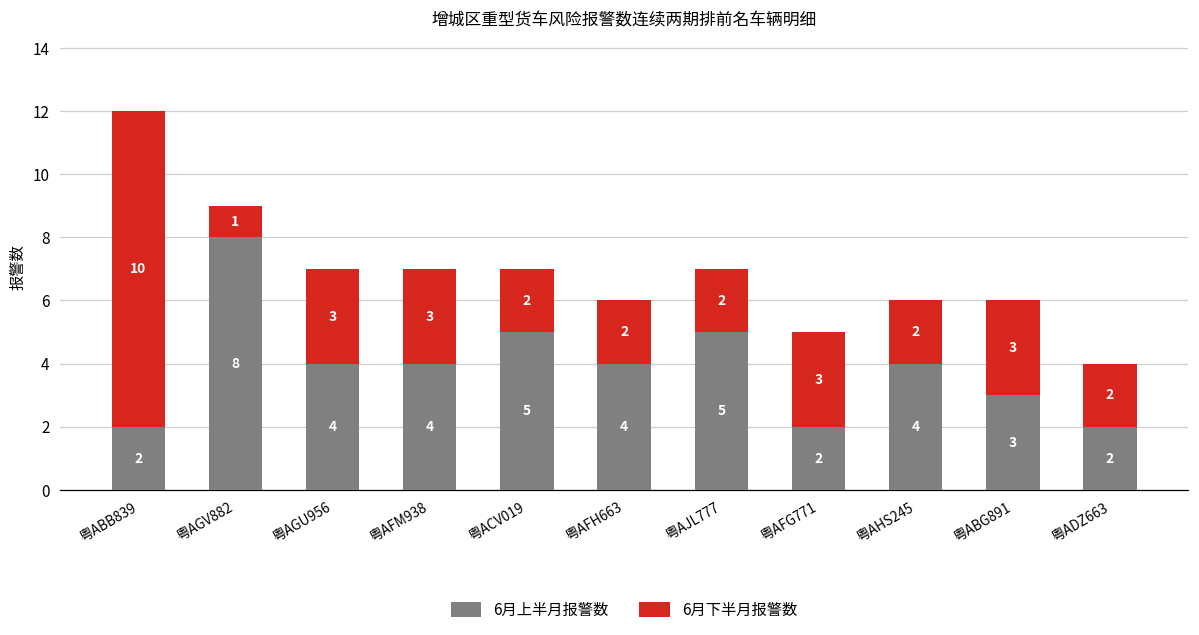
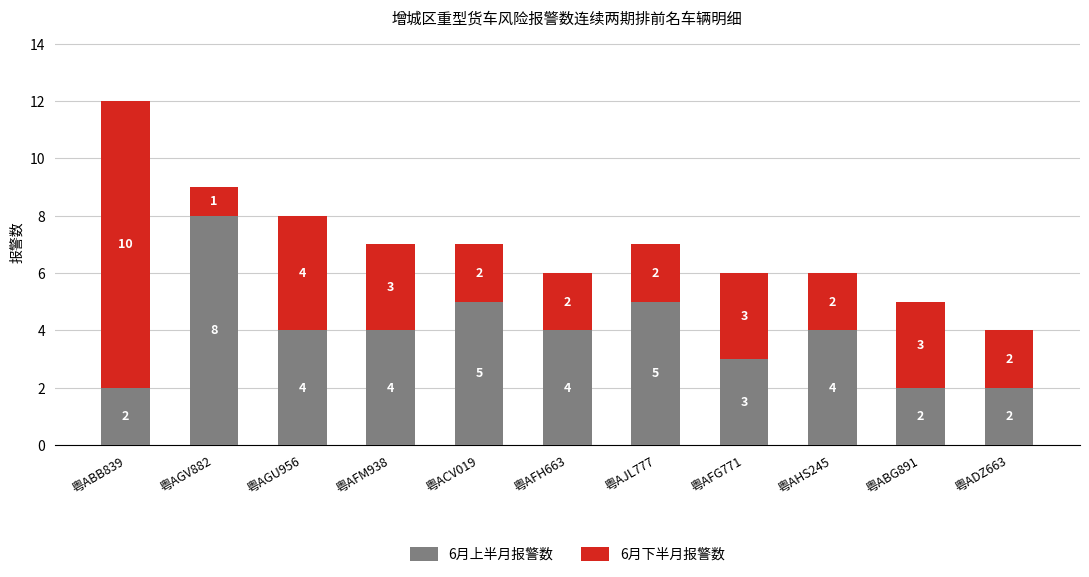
6月下半月报警数, 粤AGU956: 3 -> 4
6月上半月报警数, 粤AFG771: 2 -> 3
6月上半月报警数, 粤ABG891: 3 -> 2
